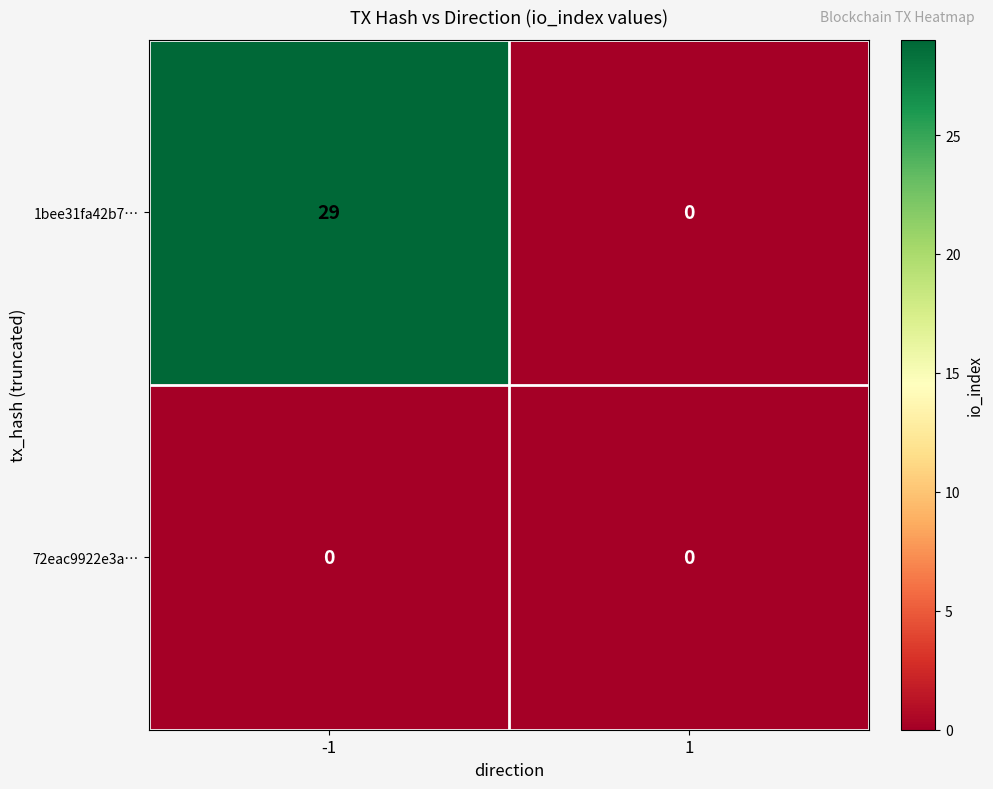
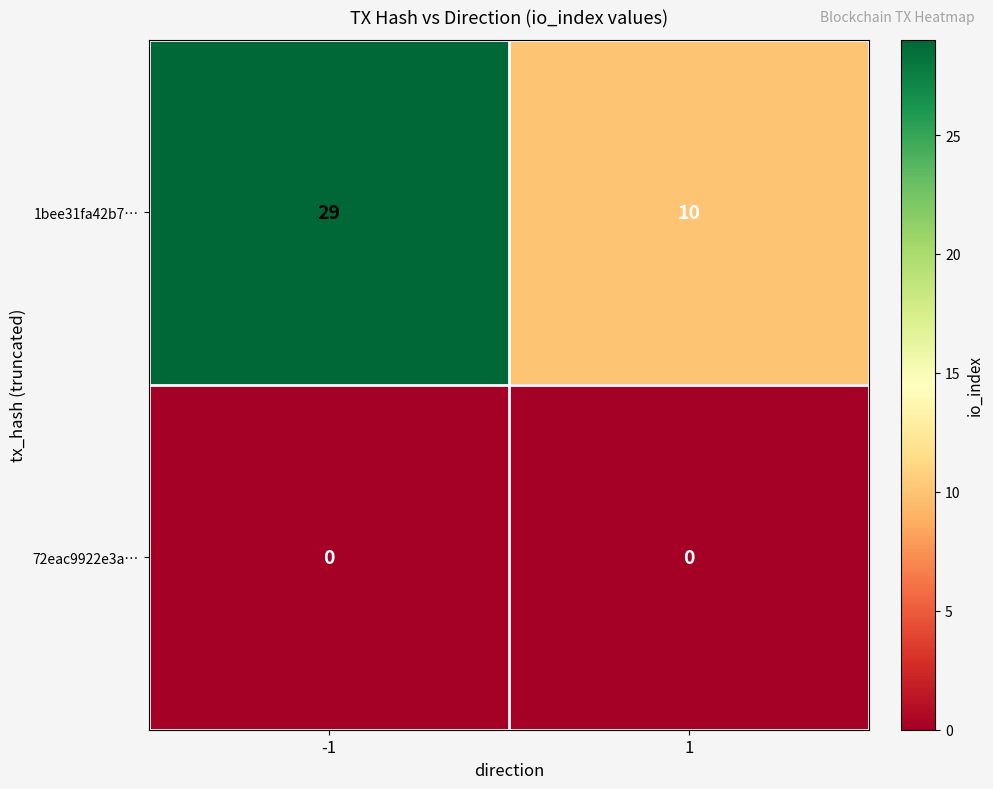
1bee31fa42b7…, 1: 0 -> 10
